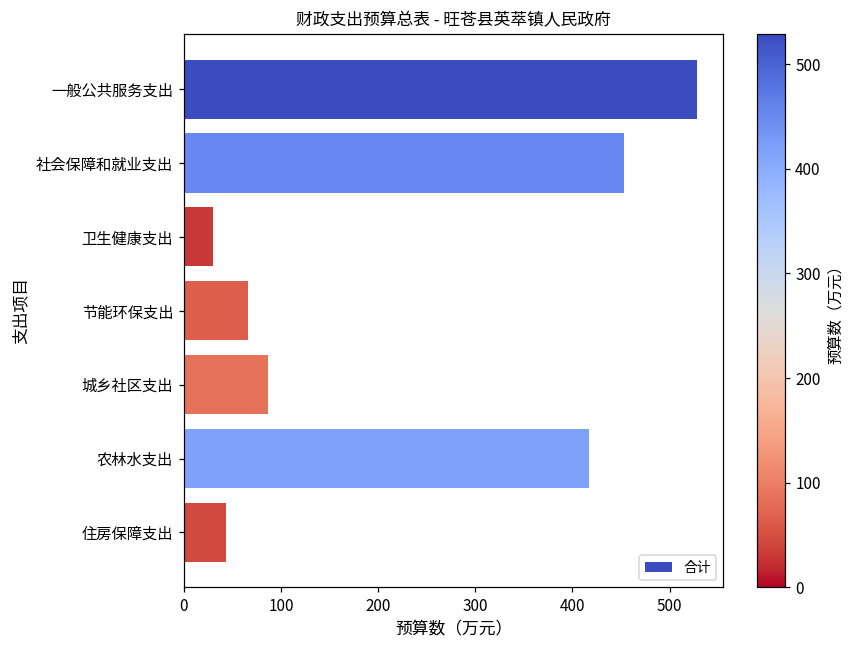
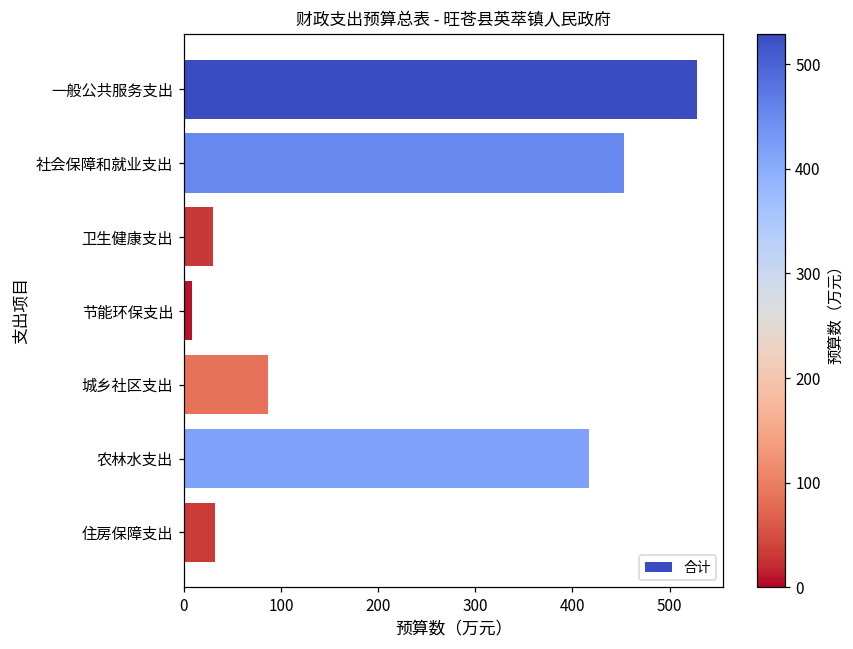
节能环保支出: 70 -> 10
住房保障支出: 40 -> 30
